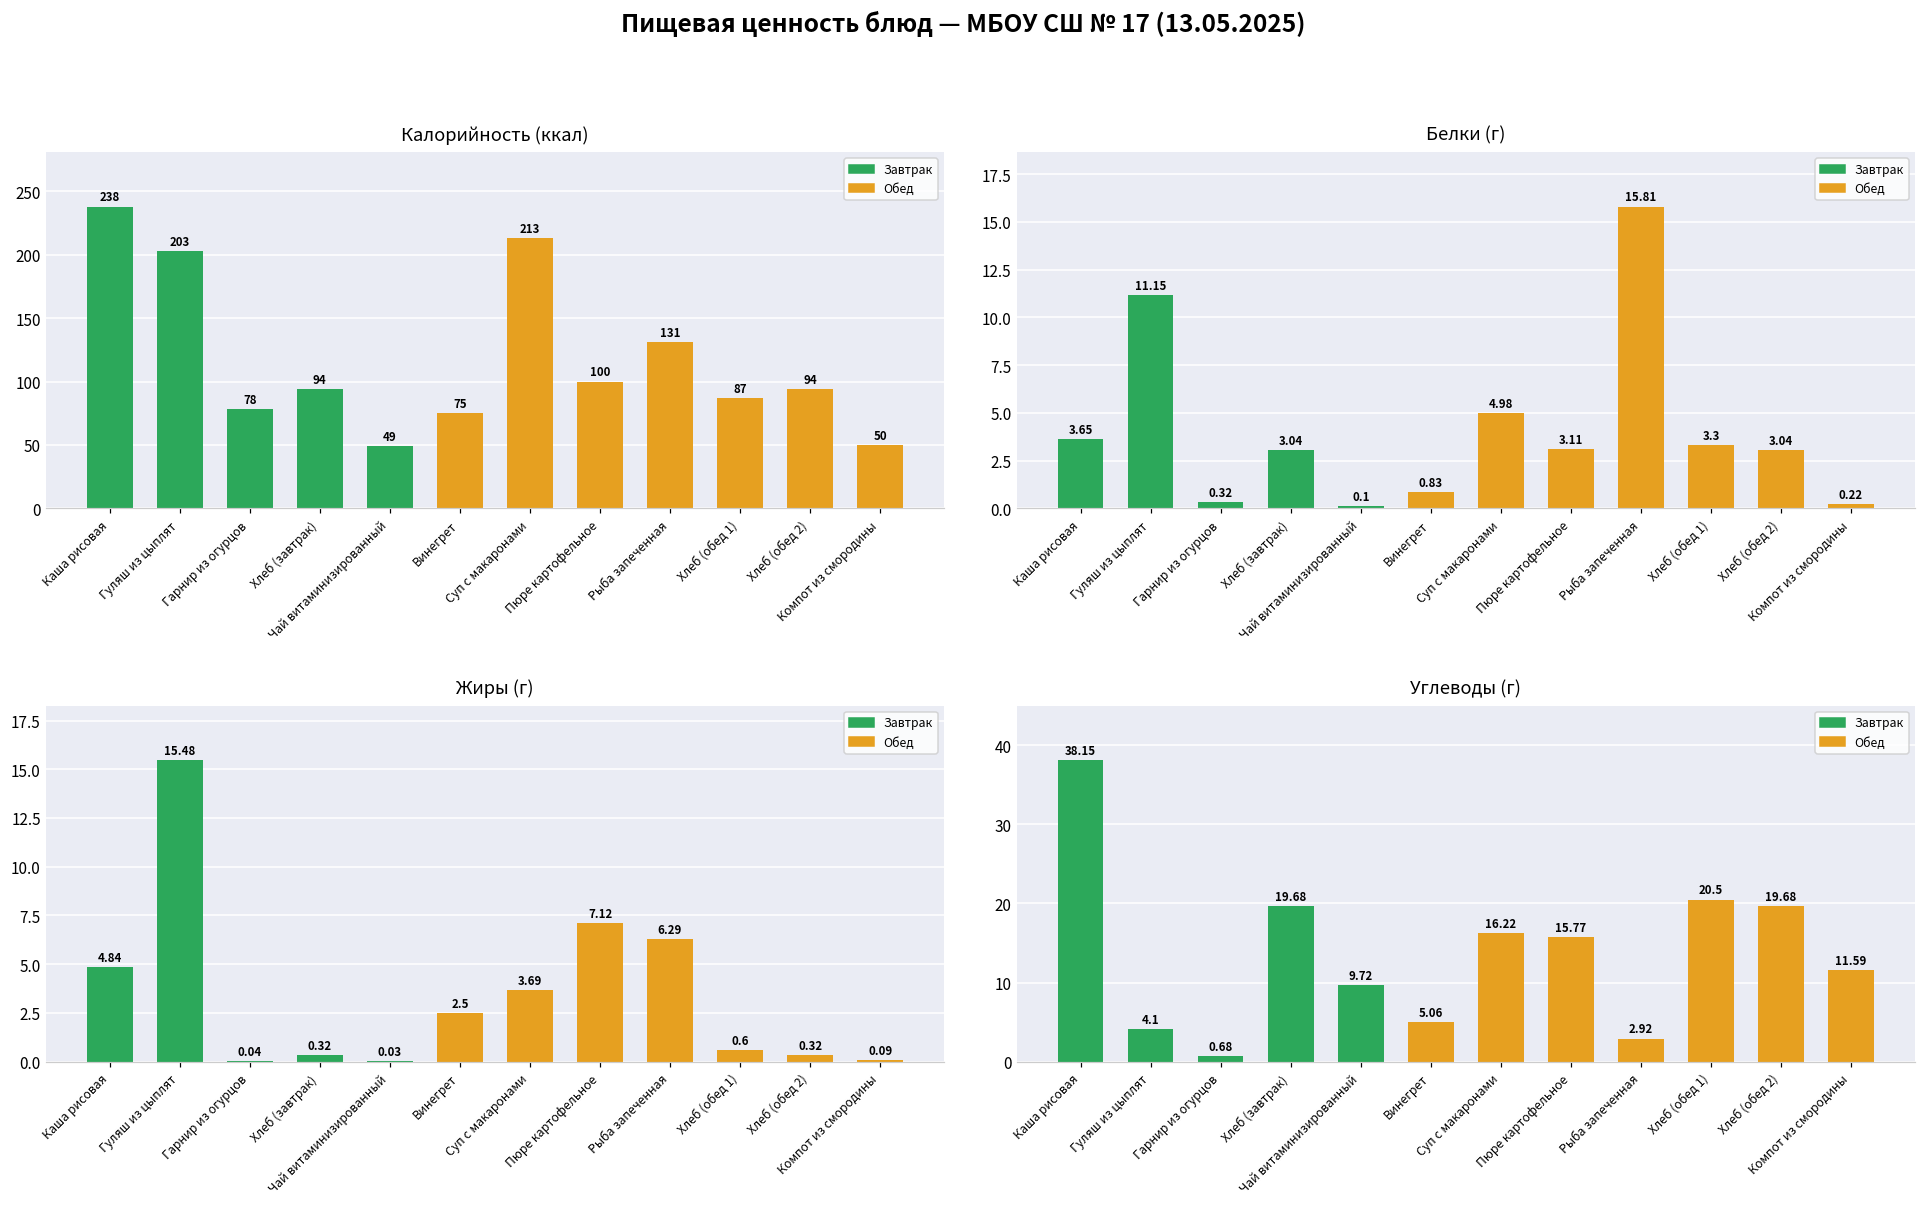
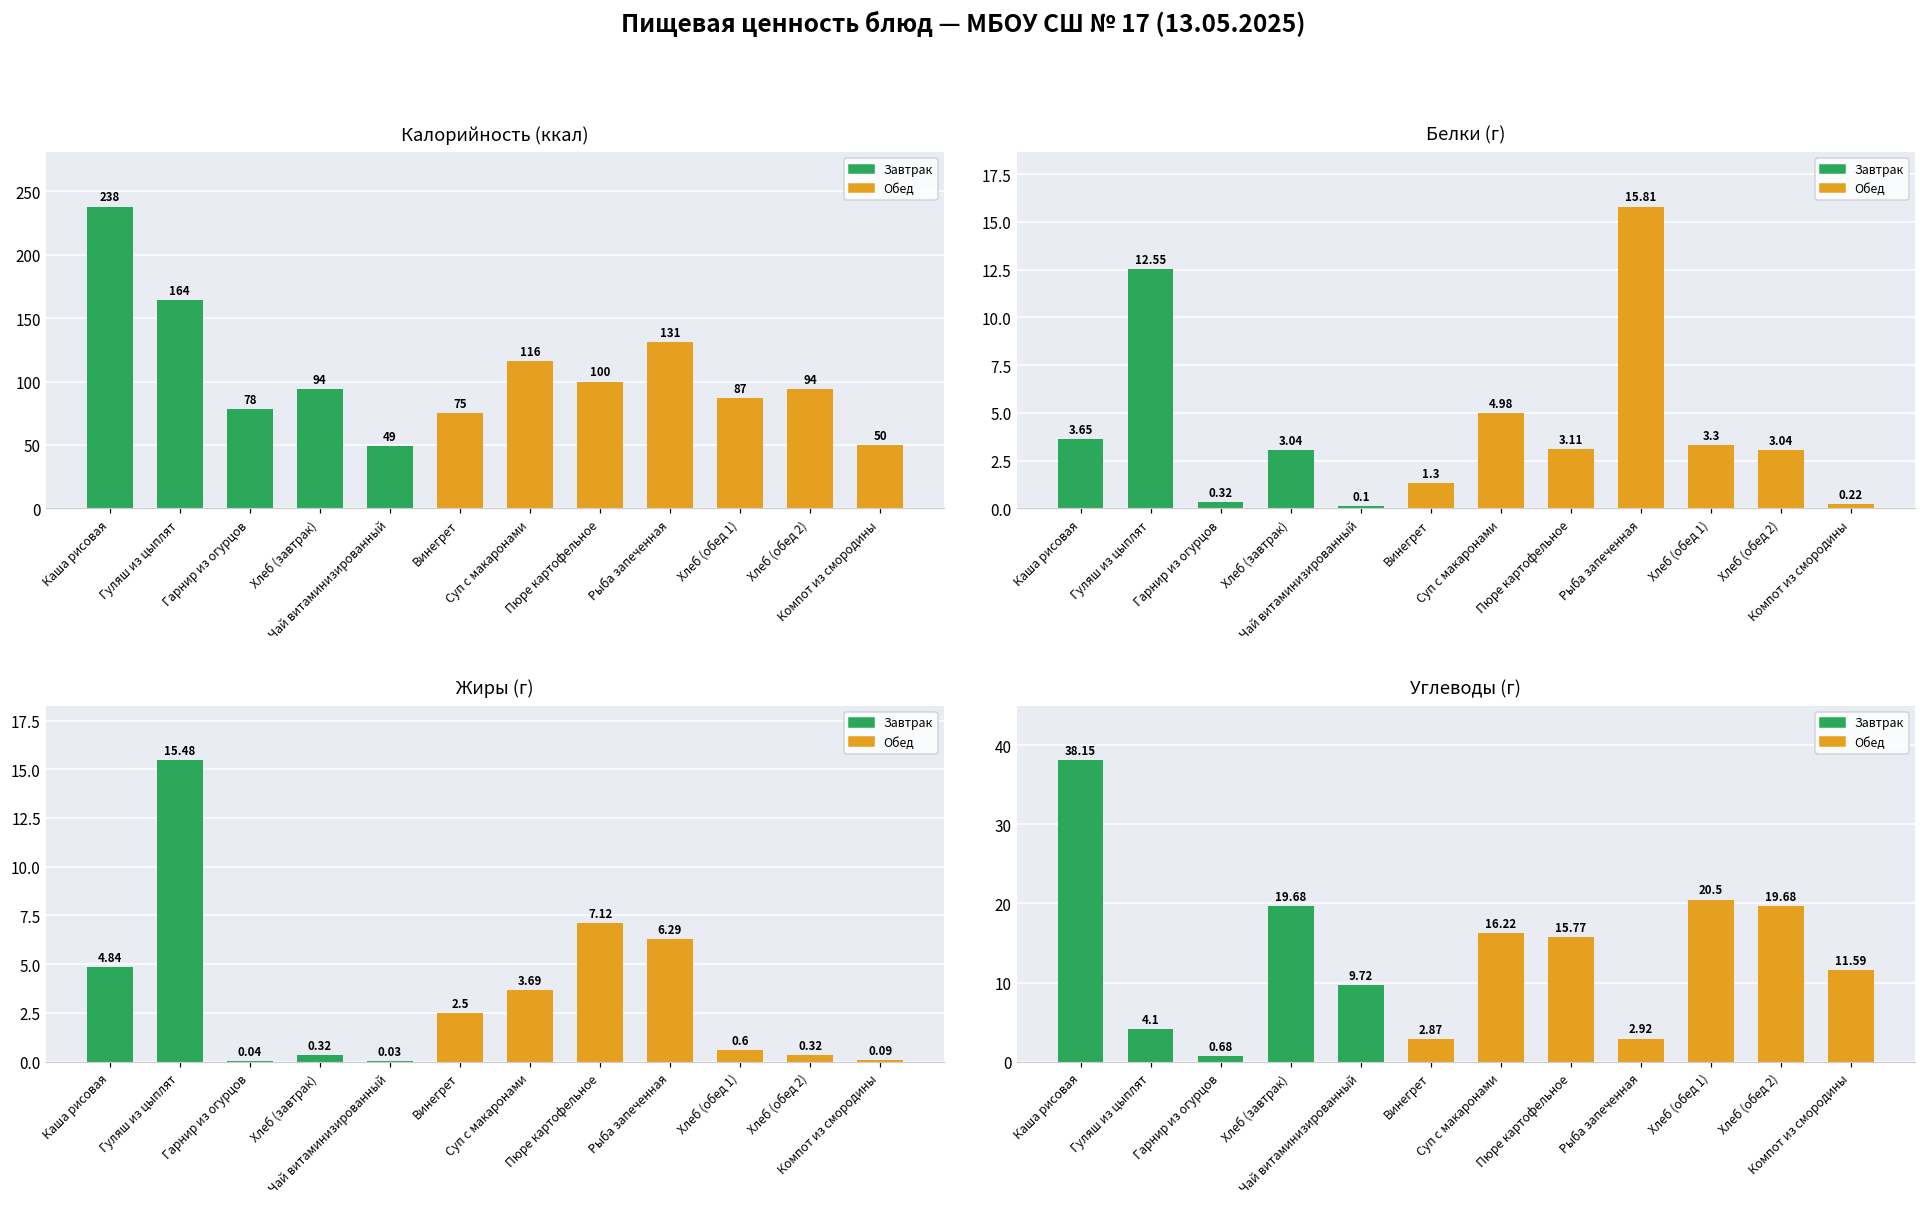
Калорийность (ккал), Гуляш из цыплят: 203 -> 164
Калорийность (ккал), Суп с макаронами: 213 -> 116
Белки (г), Гуляш из цыплят: 11.15 -> 12.55
Белки (г), Винегрет: 0.83 -> 1.3
Углеводы (г), Винегрет: 5.06 -> 2.87
